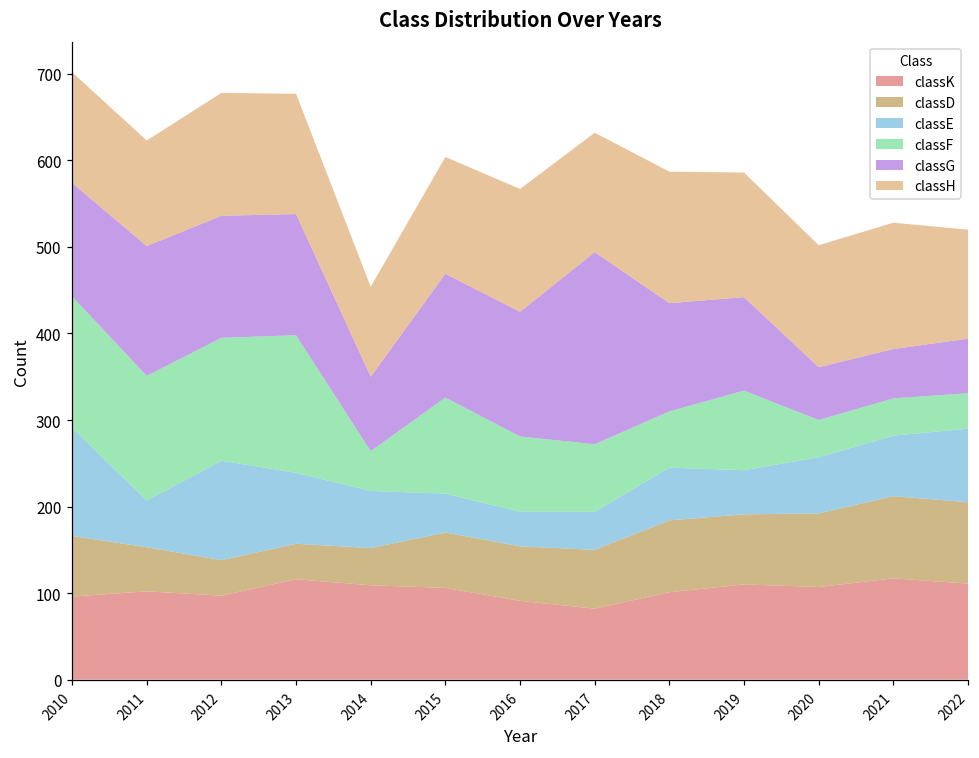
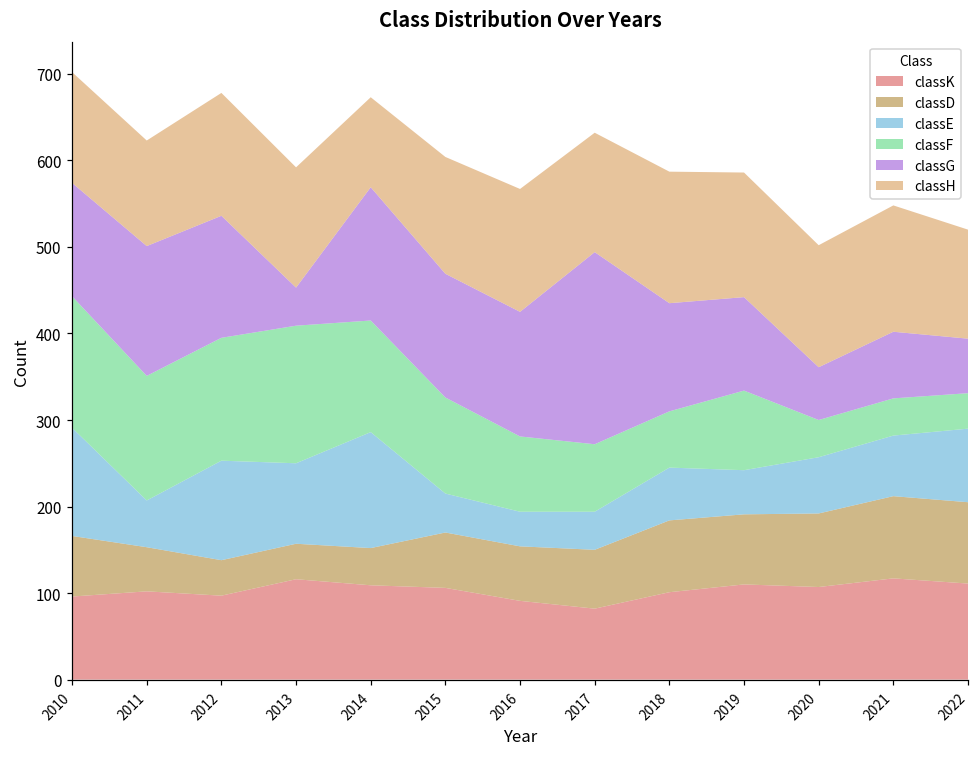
classE, 2013: 80 -> 90
classG, 2013: 140 -> 40
classE, 2014: 70 -> 130
classF, 2014: 50 -> 130
classG, 2014: 90 -> 150
classG, 2021: 60 -> 80
